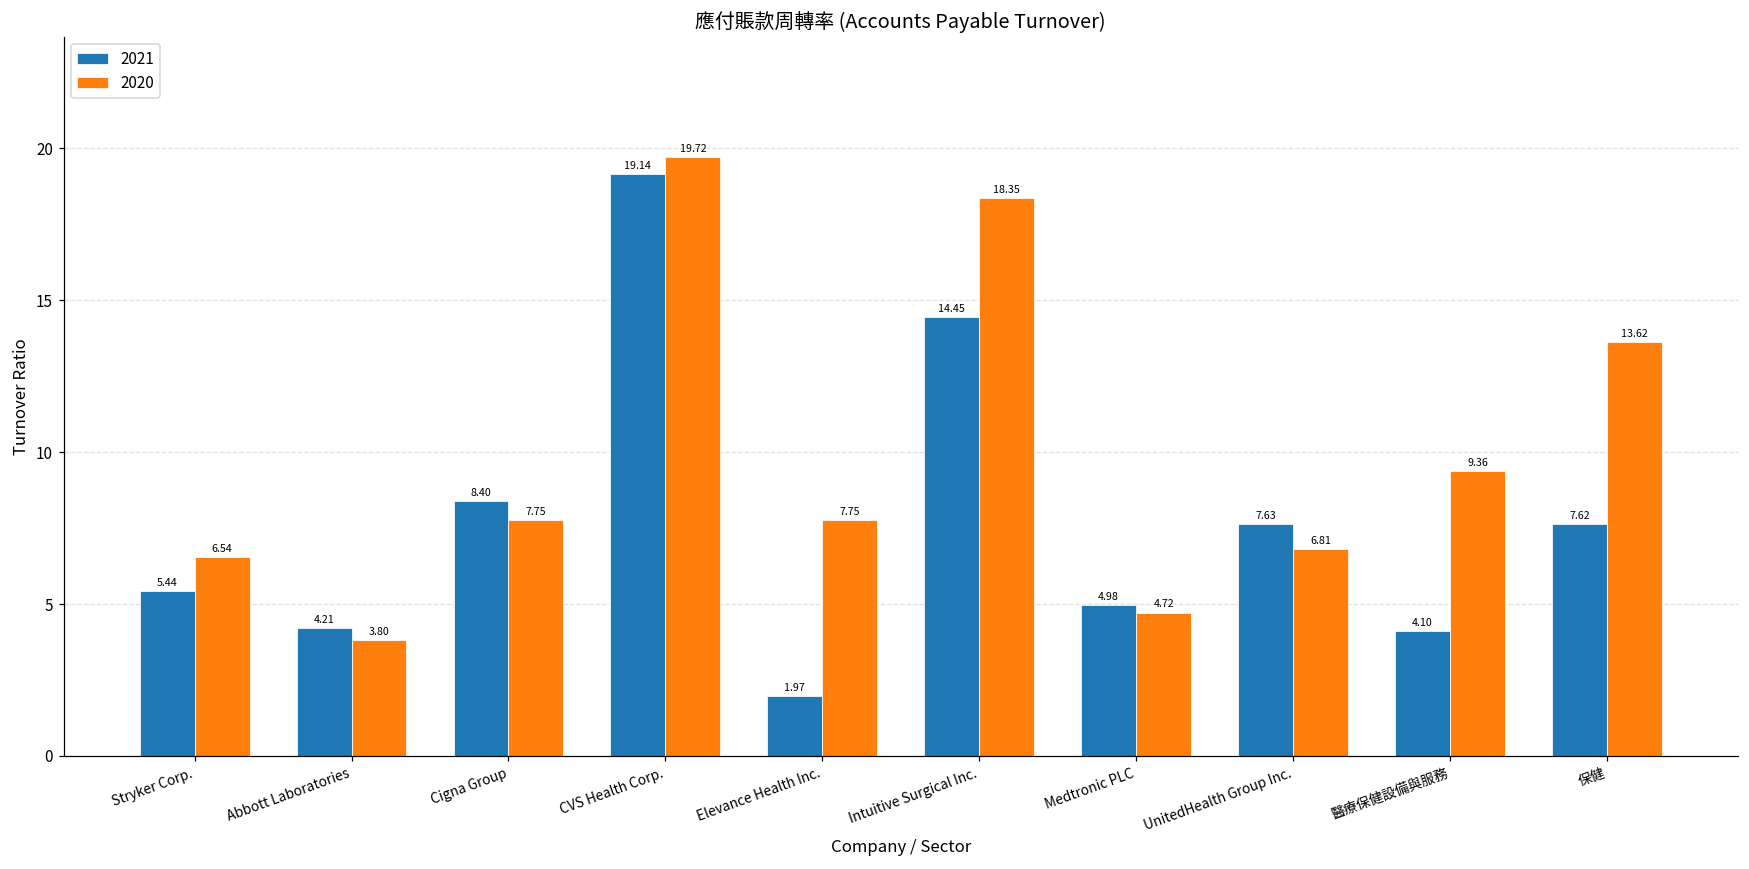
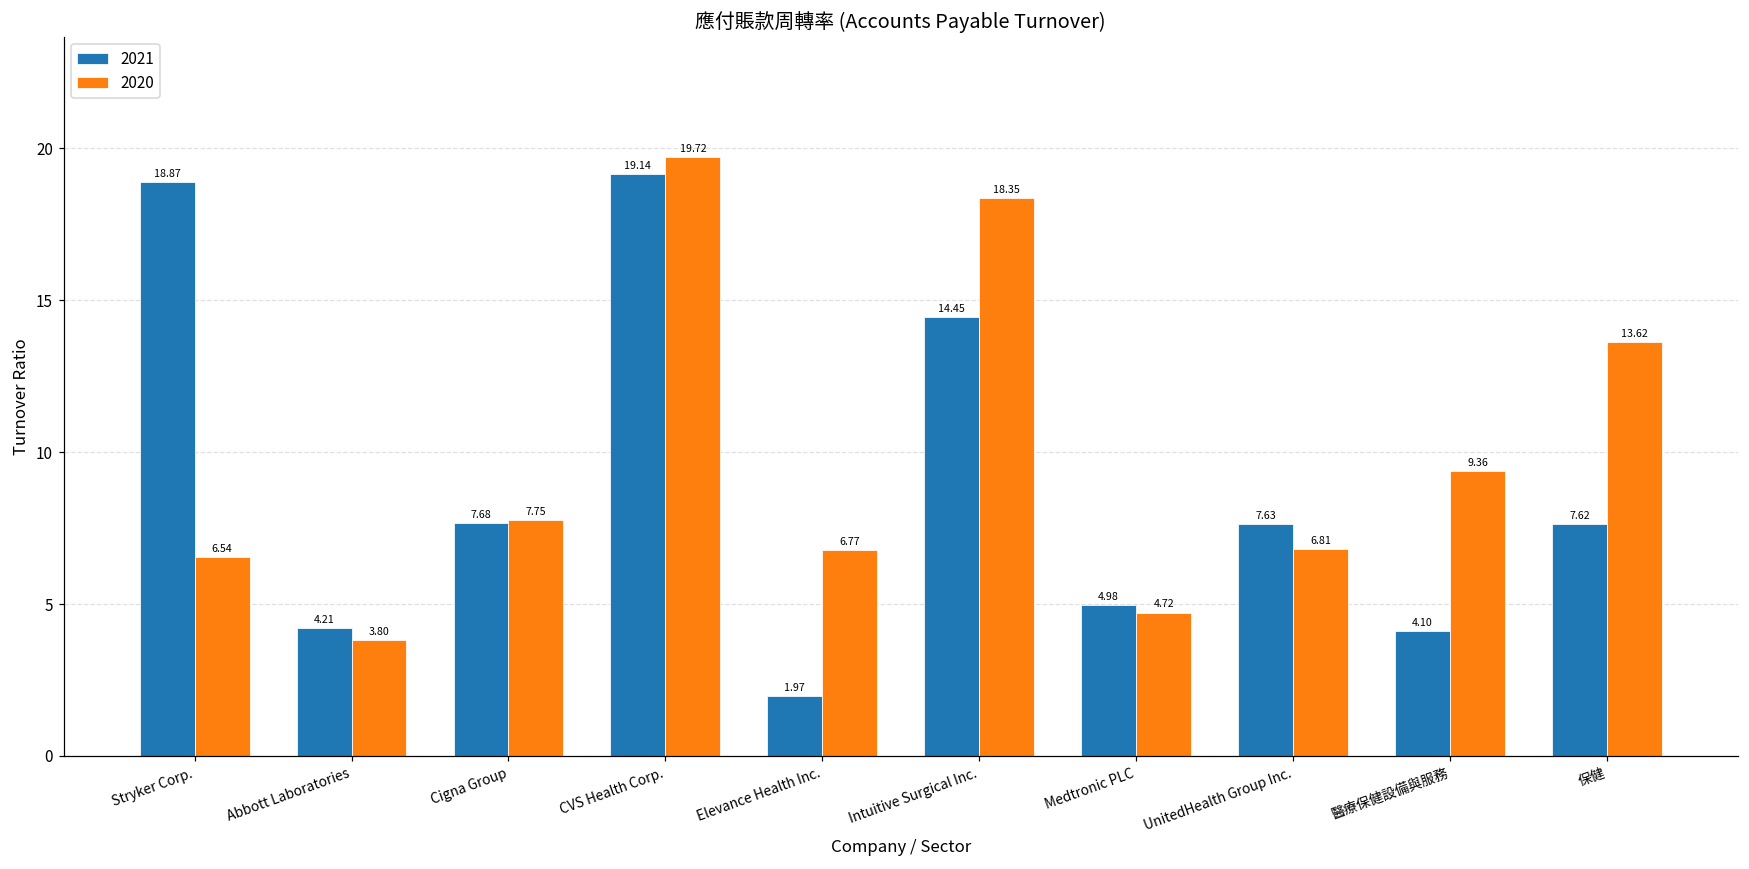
2021, Stryker Corp.: 5.44 -> 18.87
2021, Cigna Group: 8.40 -> 7.68
2020, Elevance Health Inc.: 7.75 -> 6.77
